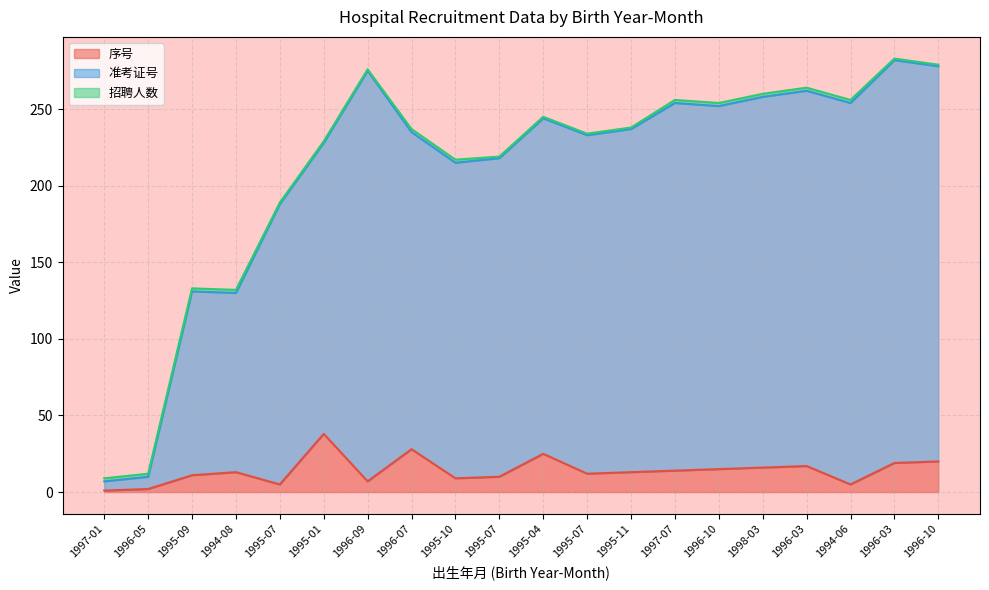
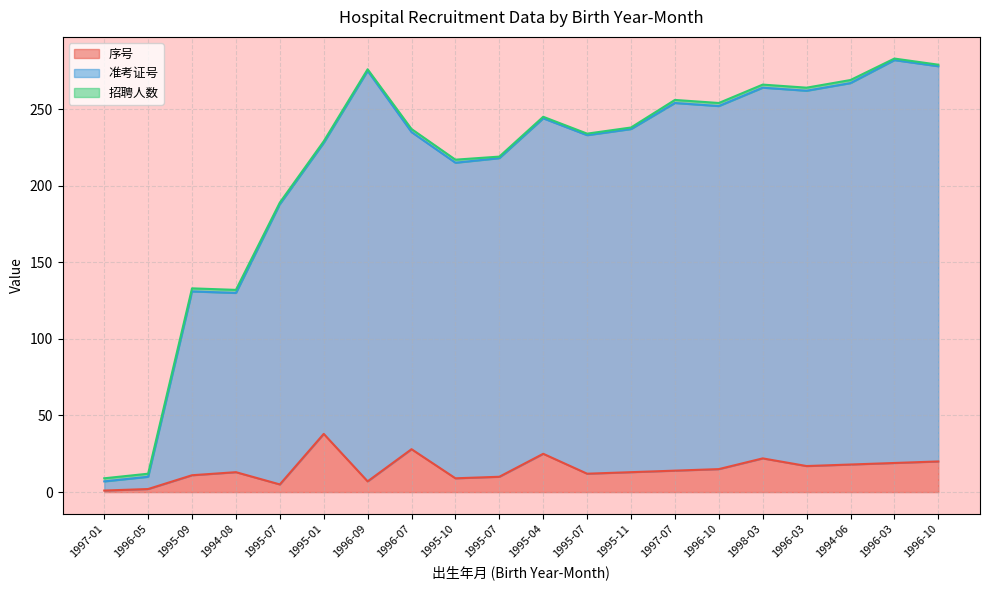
序号, 1998-03: 16 -> 22
序号, 1994-06: 5 -> 18
